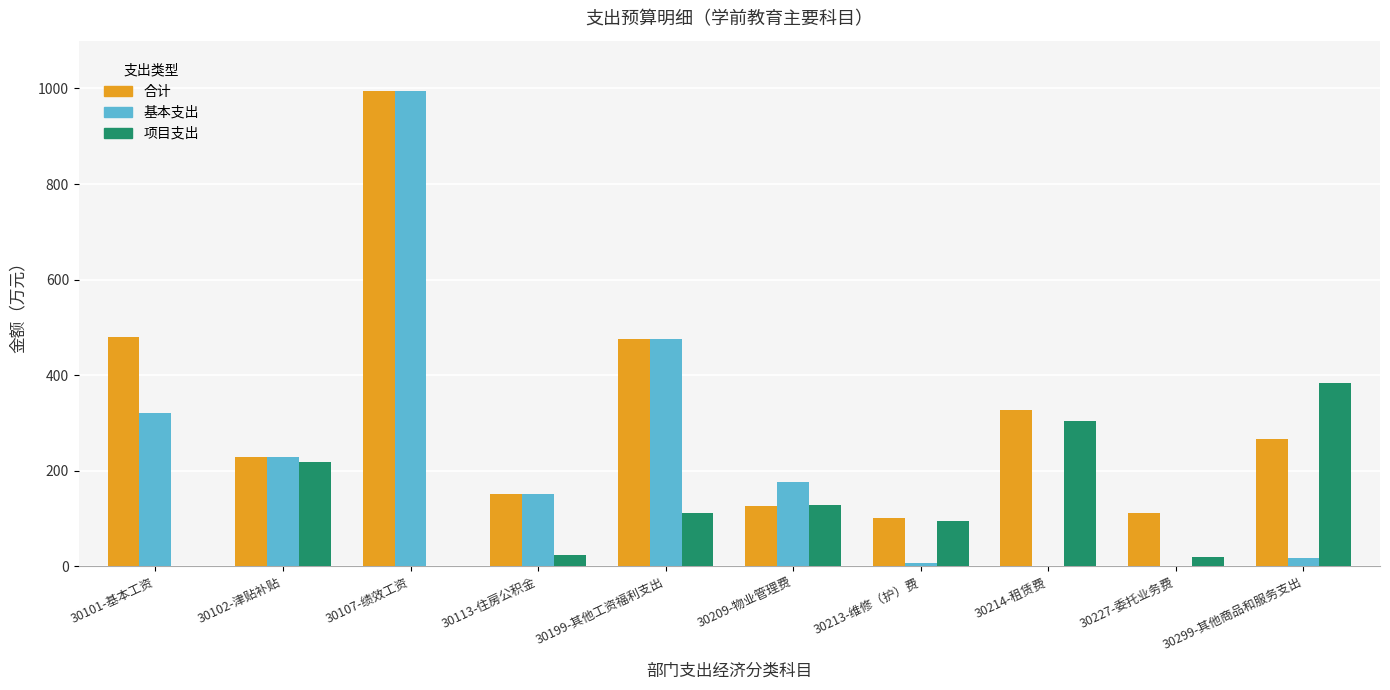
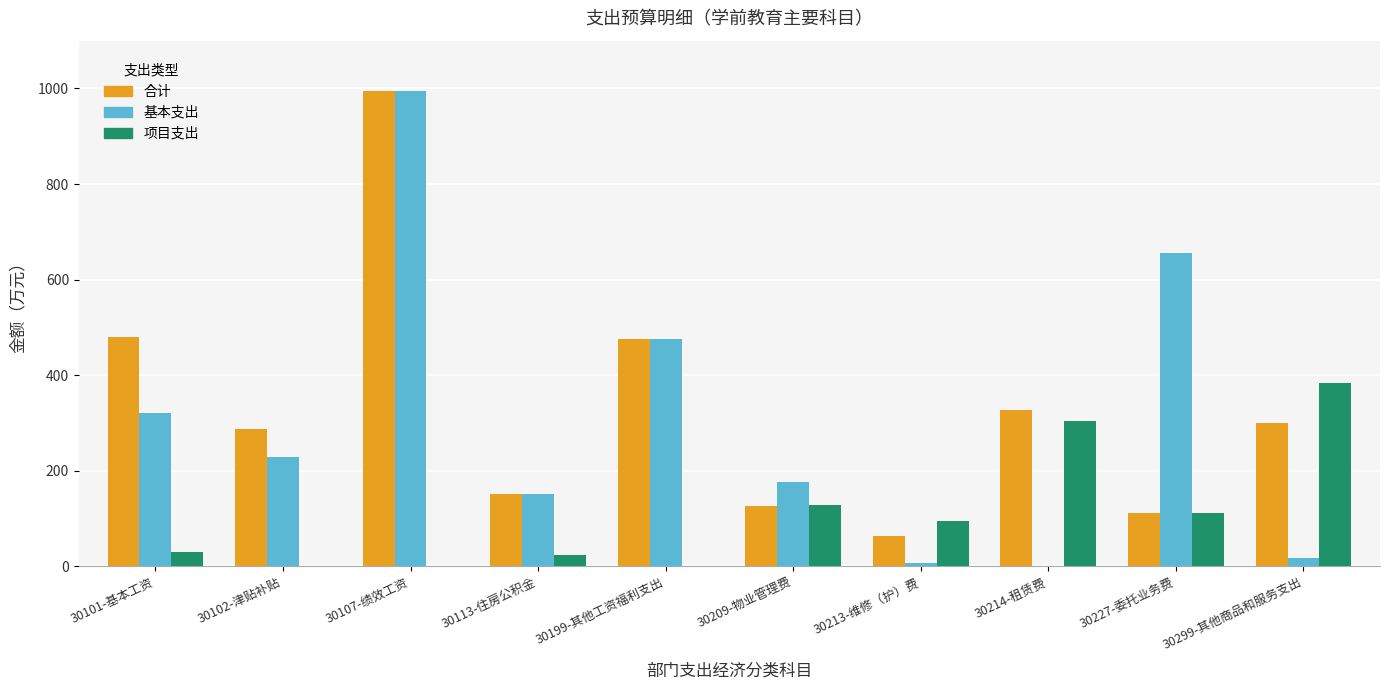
项目支出, 30101-基本工资: 0 -> 30
合计, 30102-津贴补贴: 230 -> 290
项目支出, 30102-津贴补贴: 220 -> 0
项目支出, 30199-其他工资福利支出: 110 -> 0
合计, 30213-维修（护）费: 100 -> 60
基本支出, 30227-委托业务费: 0 -> 650
项目支出, 30227-委托业务费: 20 -> 110
合计, 30299-其他商品和服务支出: 270 -> 300
